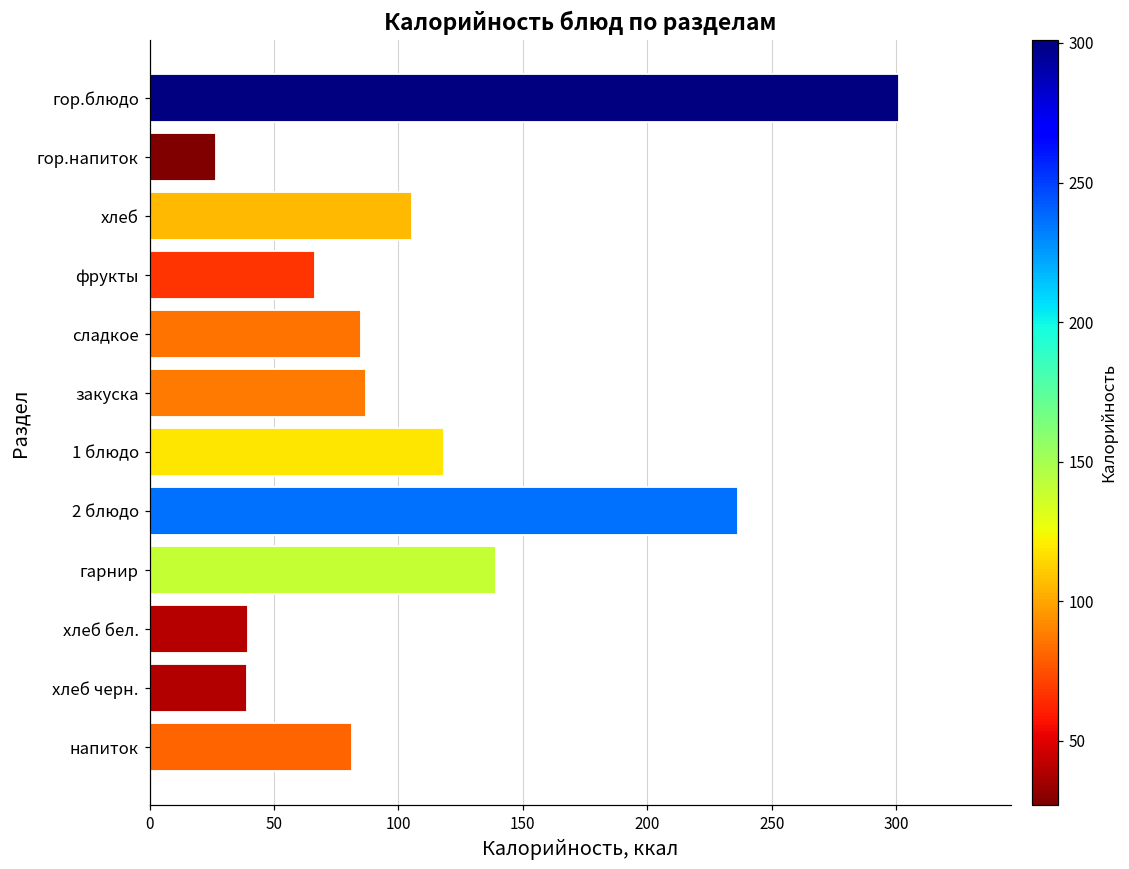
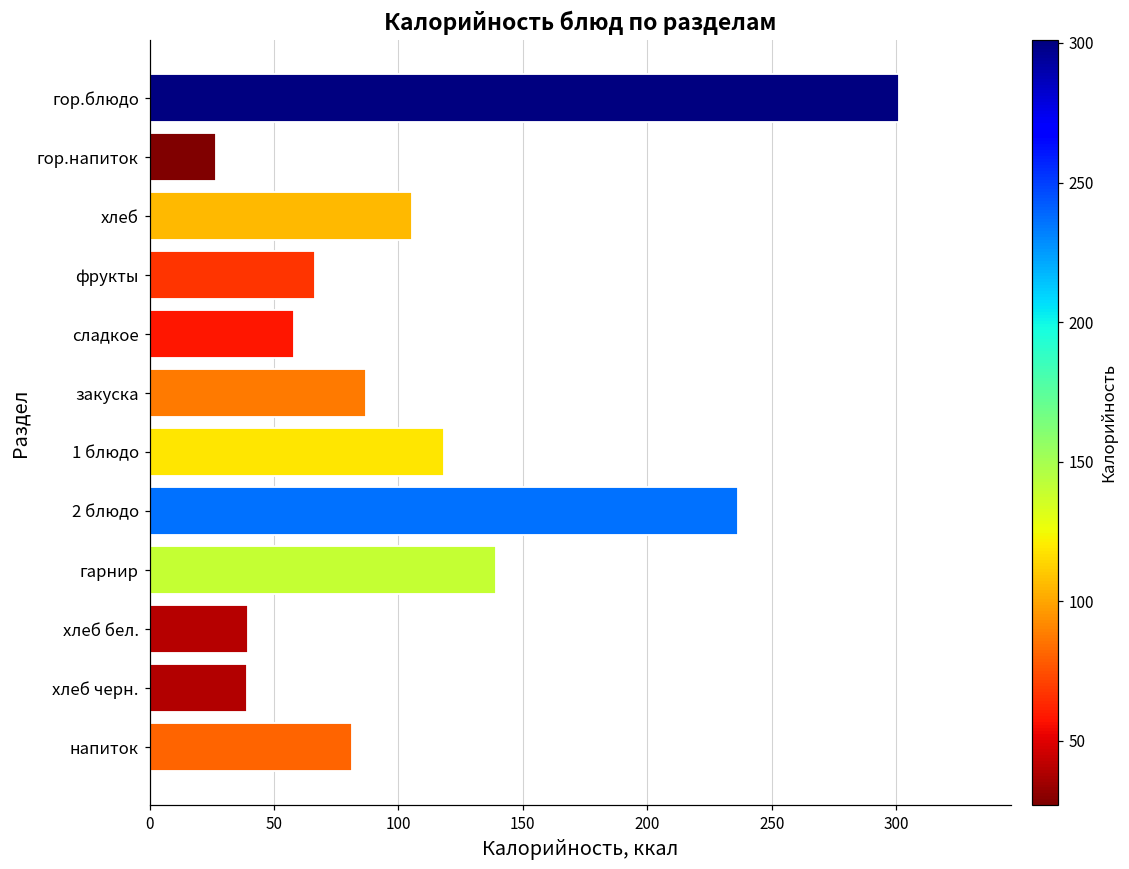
сладкое: 85 -> 58
